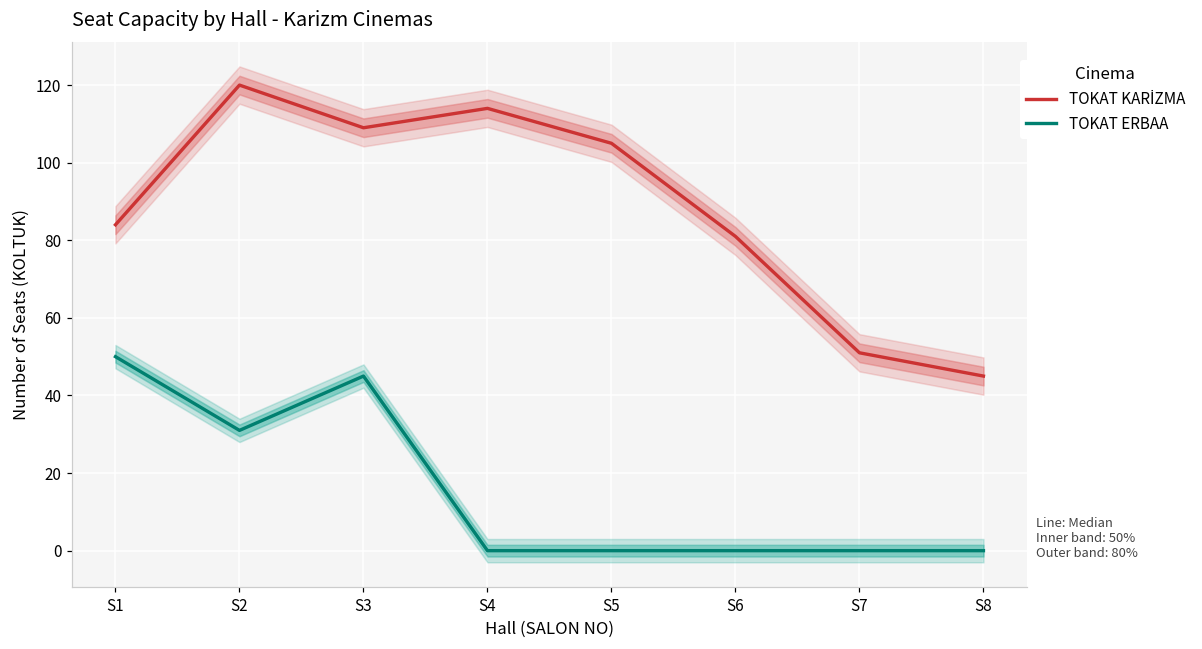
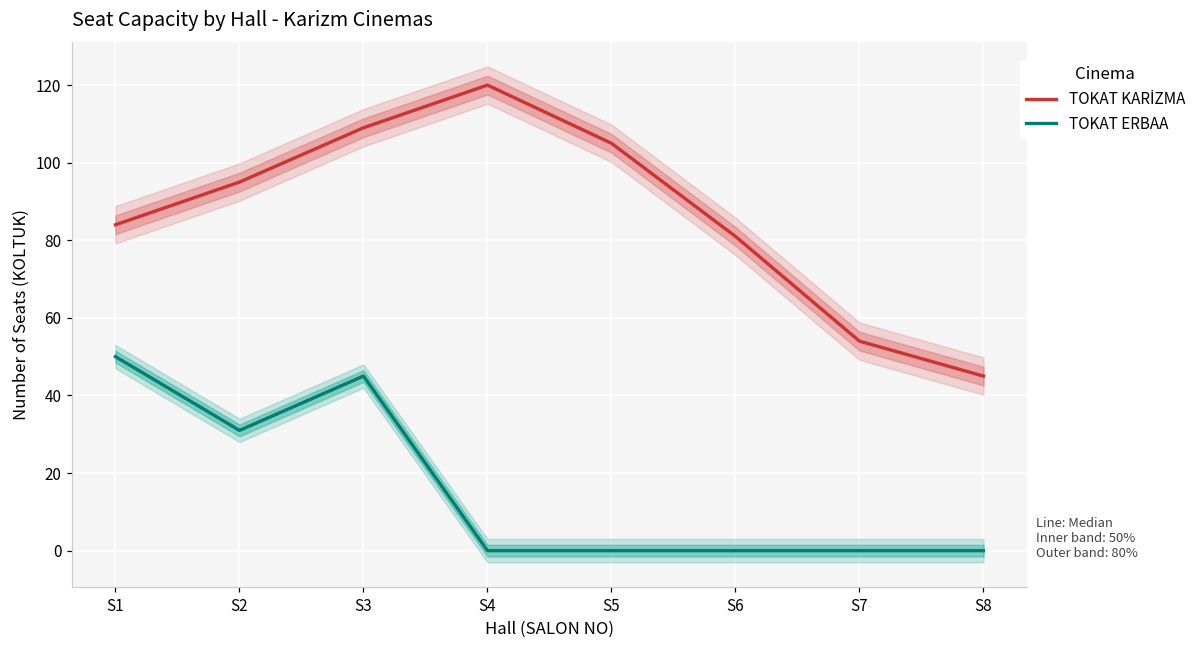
TOKAT KARİZMA, S2: 120 -> 95
TOKAT KARİZMA, S4: 114 -> 120
TOKAT KARİZMA, S7: 51 -> 54
